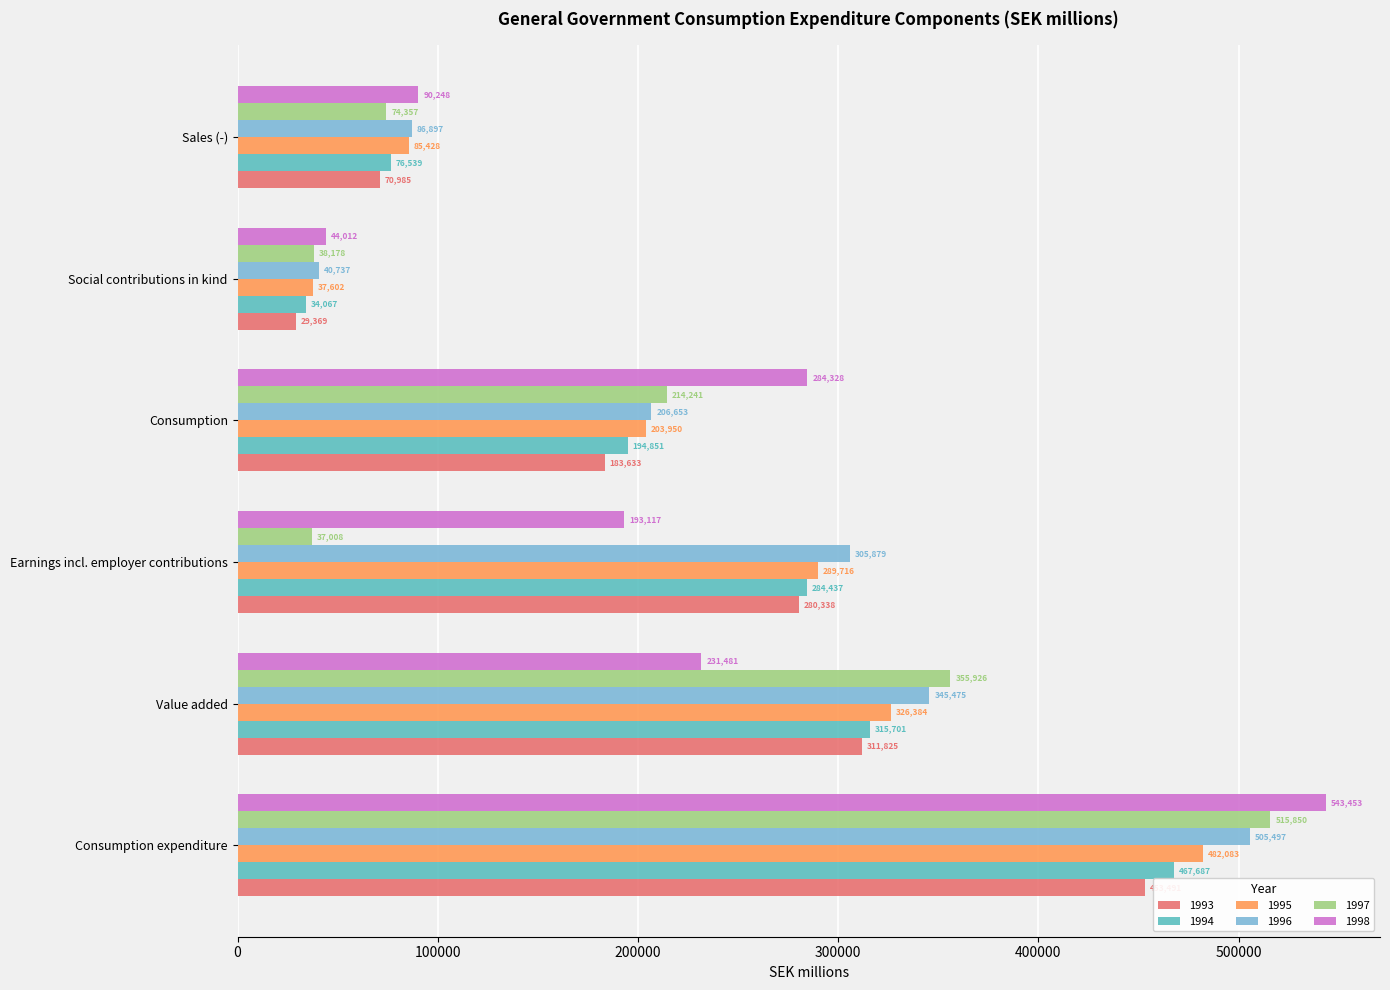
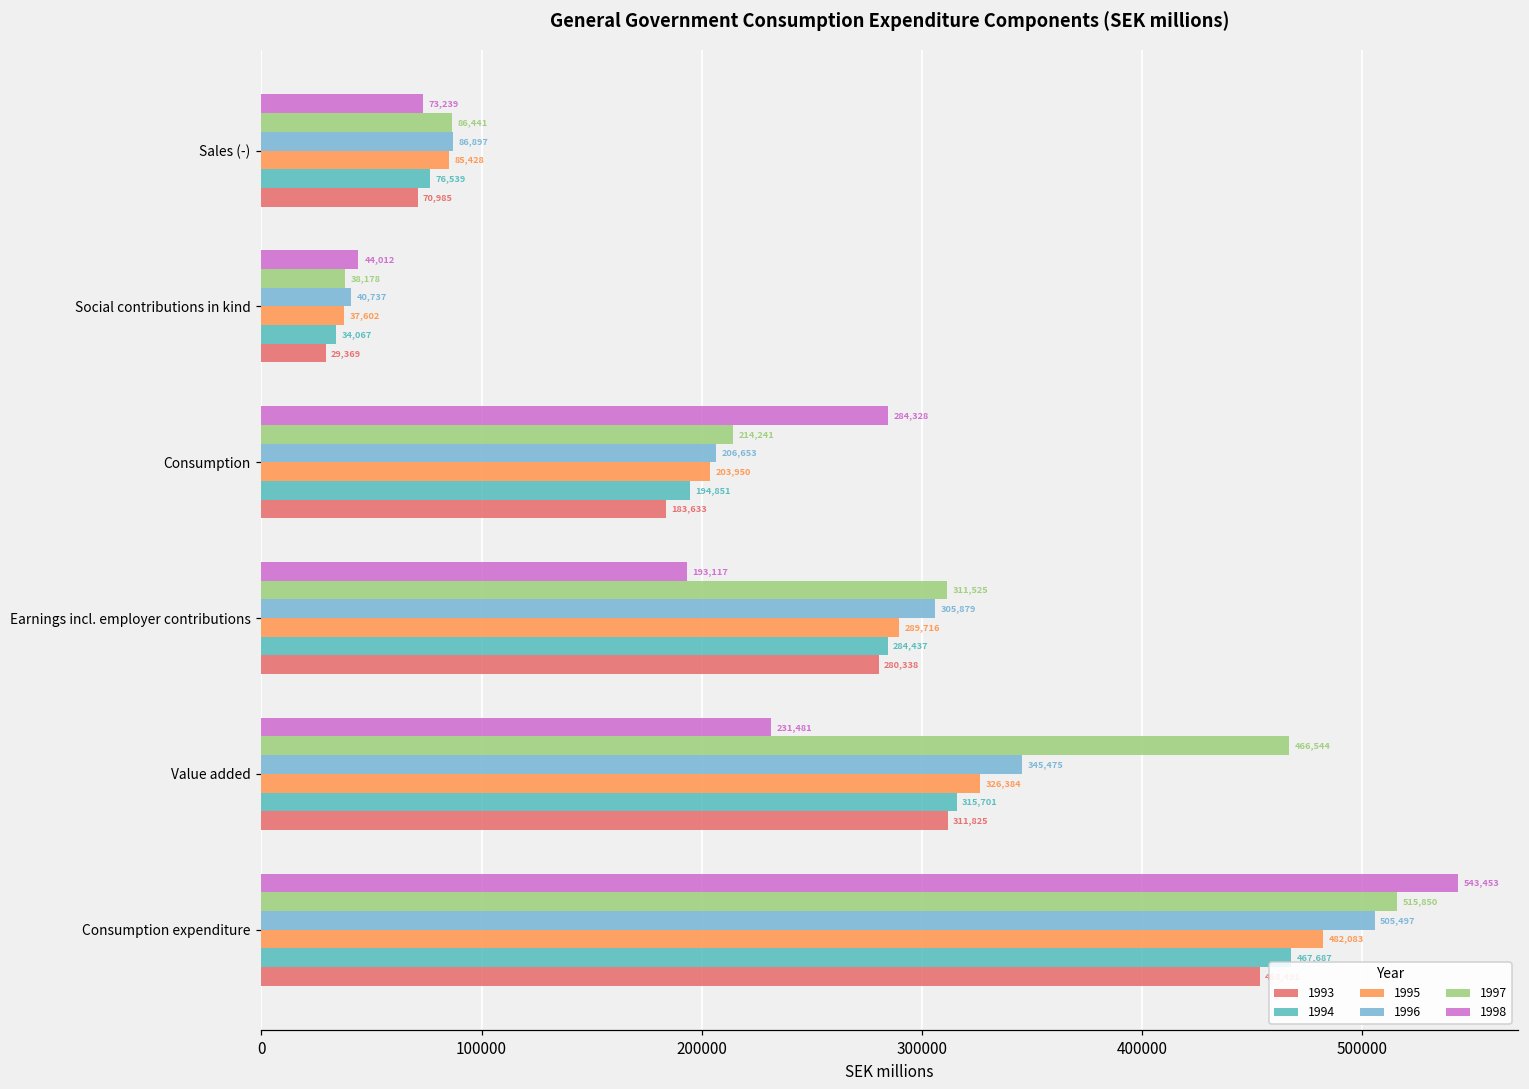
1998, Sales (-): 90,248 -> 73,239
1997, Sales (-): 74,357 -> 86,441
1997, Earnings incl. employer contributions: 37,008 -> 311,525
1997, Value added: 355,926 -> 466,544
